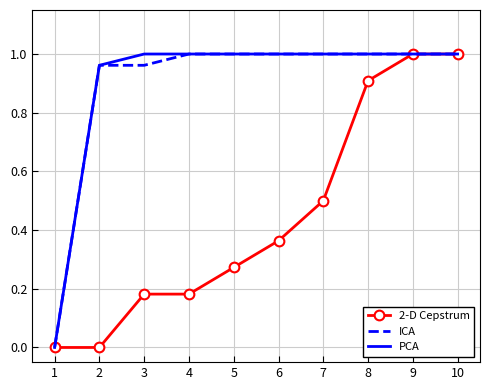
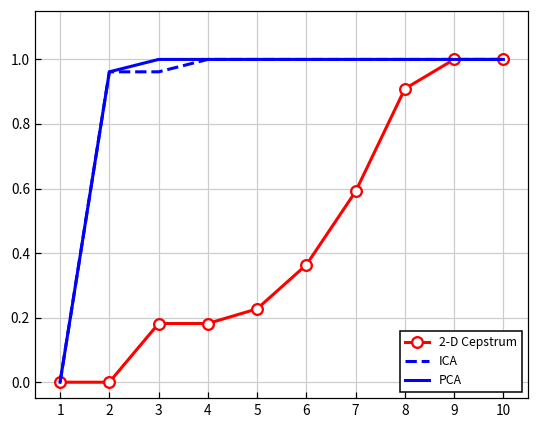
2-D Cepstrum, 5: 0.27 -> 0.23
2-D Cepstrum, 7: 0.50 -> 0.59
